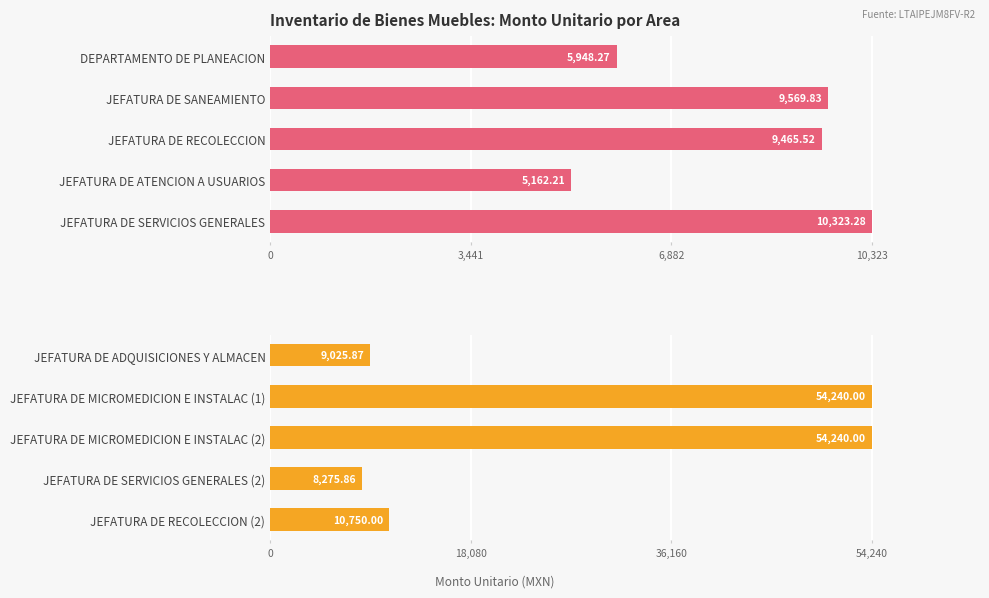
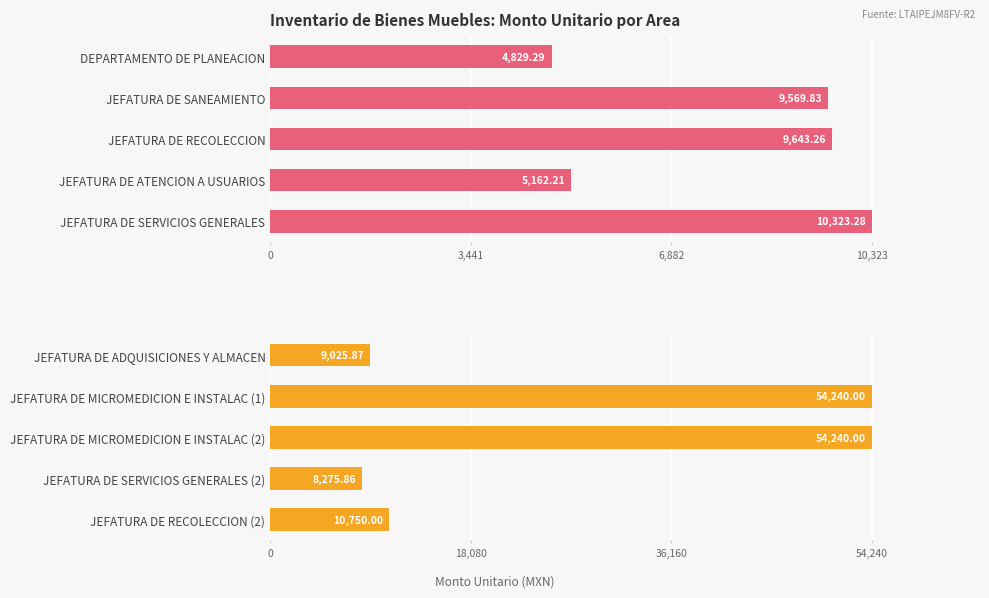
Inventario de Bienes Muebles: Monto Unitario por Area, DEPARTAMENTO DE PLANEACION: 5,948.27 -> 4,829.29
Inventario de Bienes Muebles: Monto Unitario por Area, JEFATURA DE RECOLECCION: 9,465.52 -> 9,643.26
